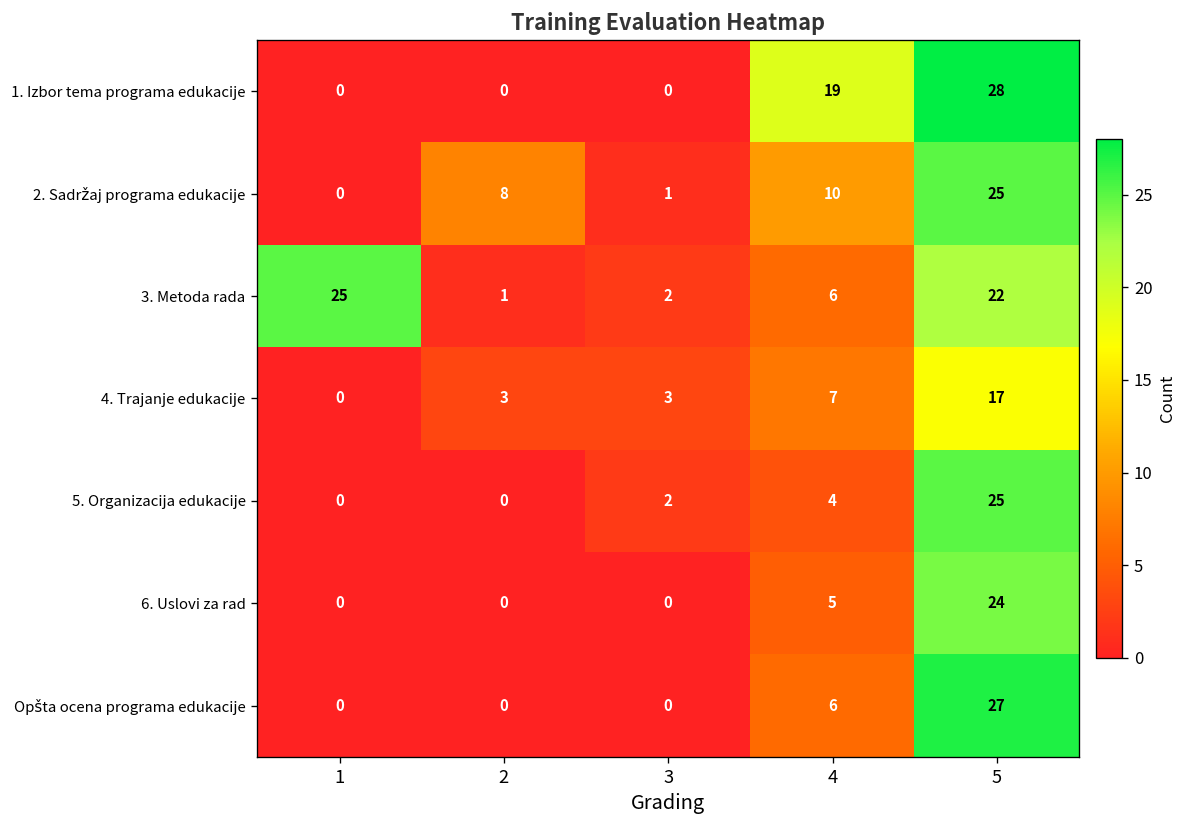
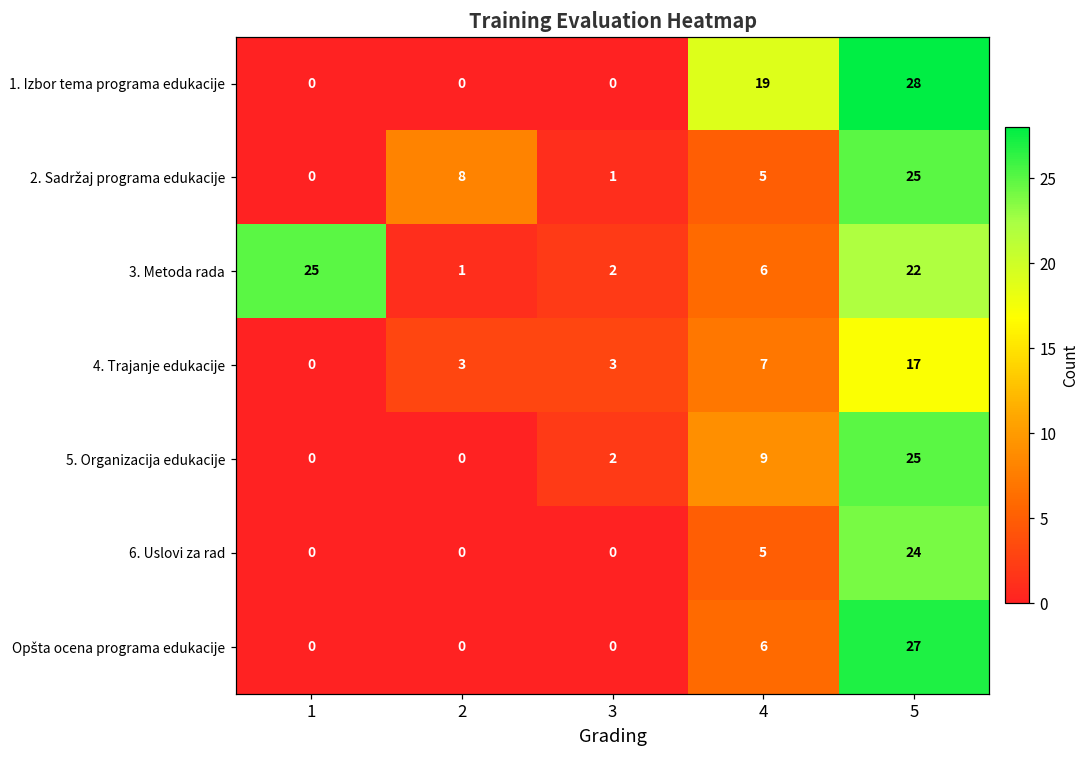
2. Sadržaj programa edukacije, 4: 10 -> 5
5. Organizacija edukacije, 4: 4 -> 9
